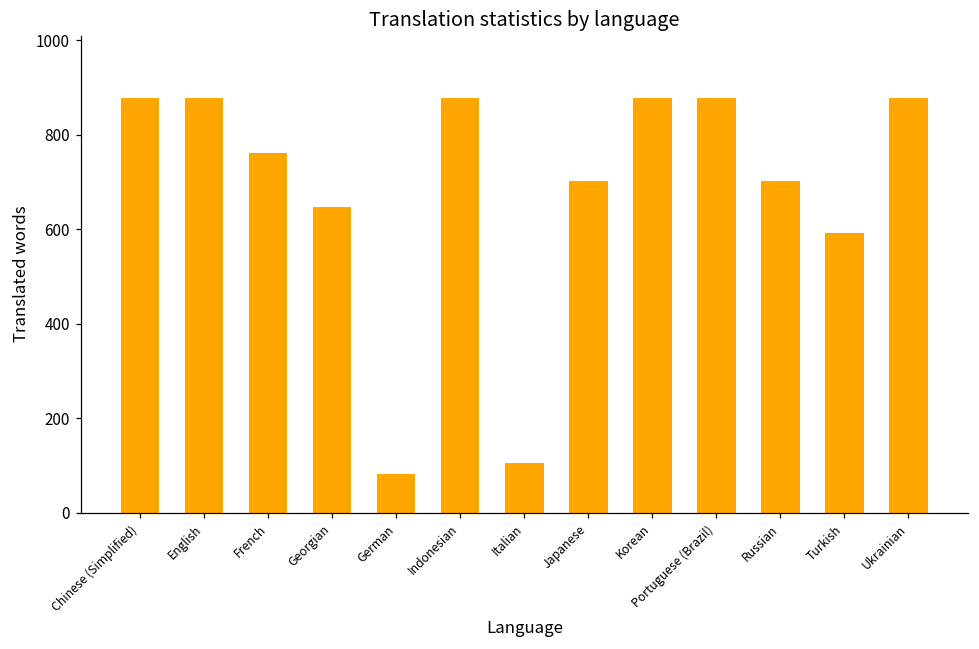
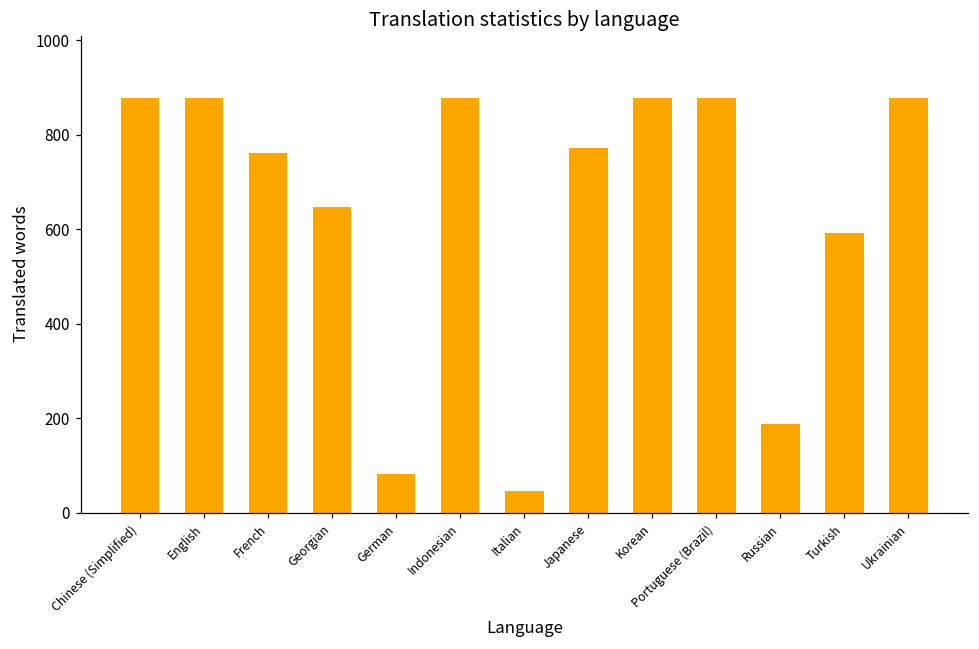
Italian: 110 -> 50
Japanese: 700 -> 770
Russian: 700 -> 190
